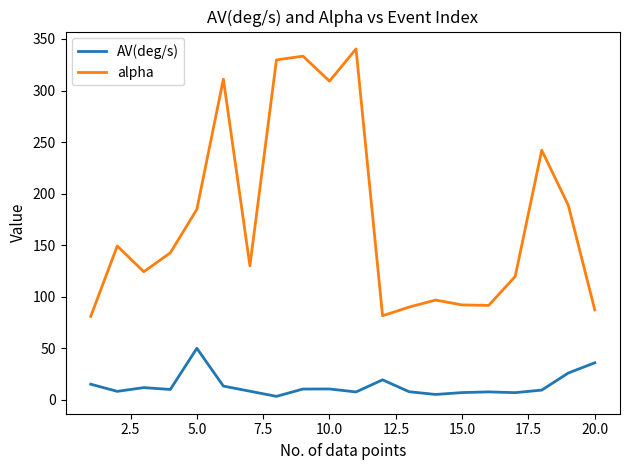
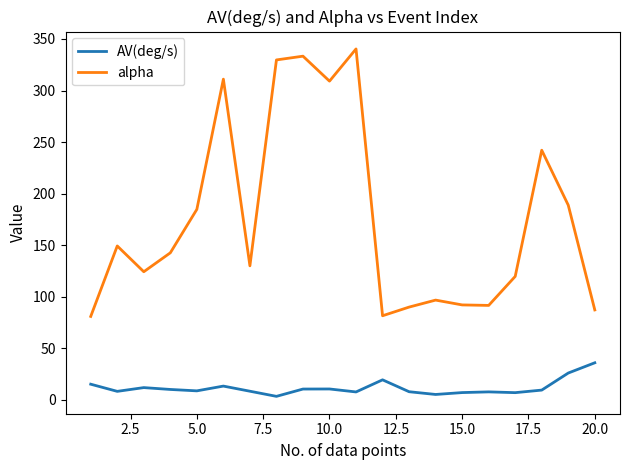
AV(deg/s), 5.0: 50 -> 9
